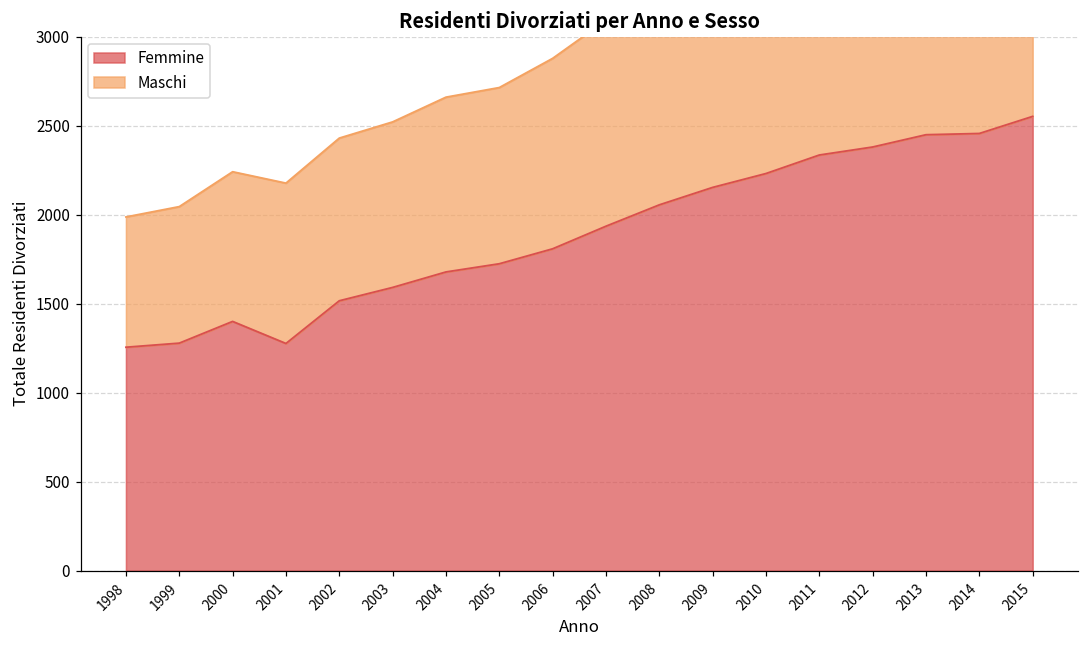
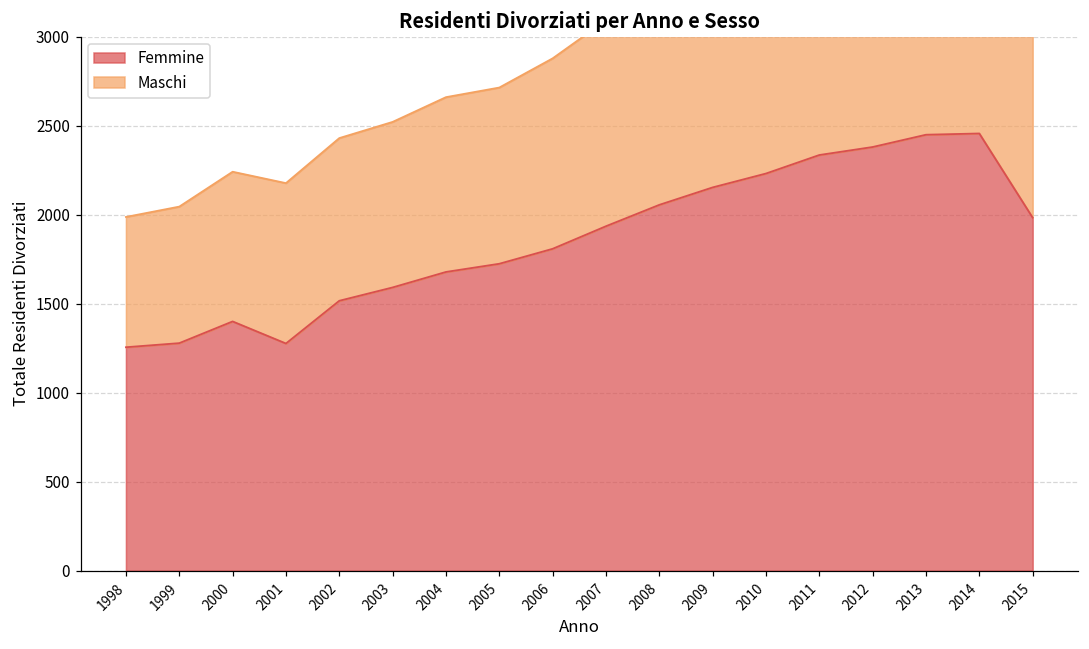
Femmine, 2015: 2550 -> 1980
